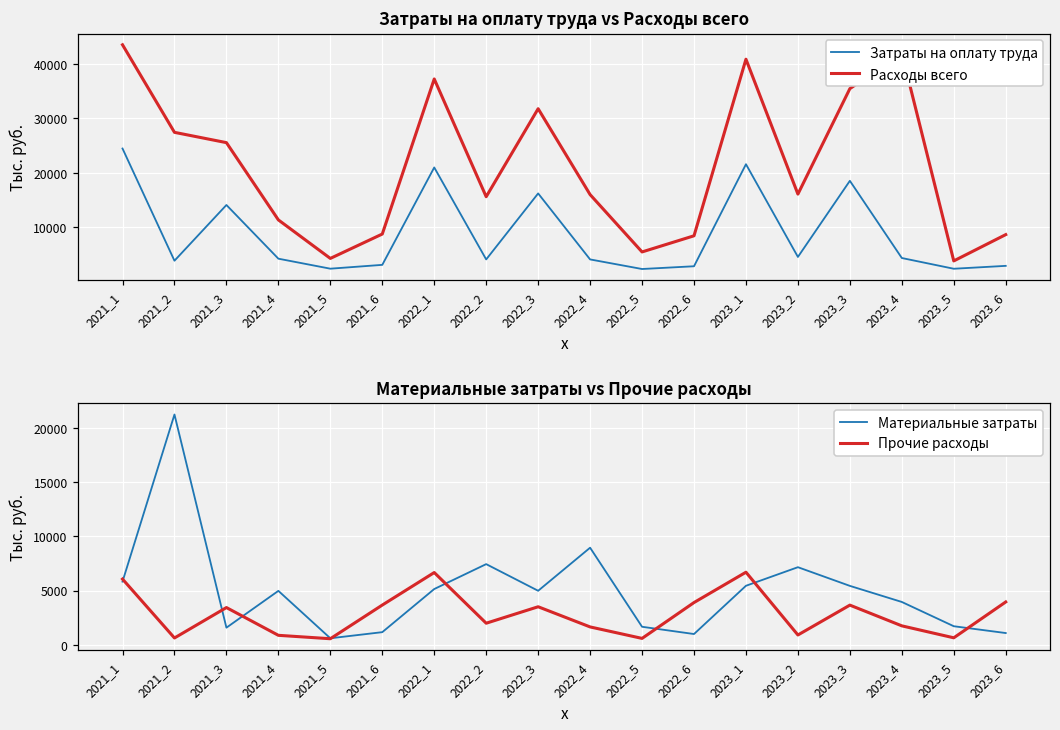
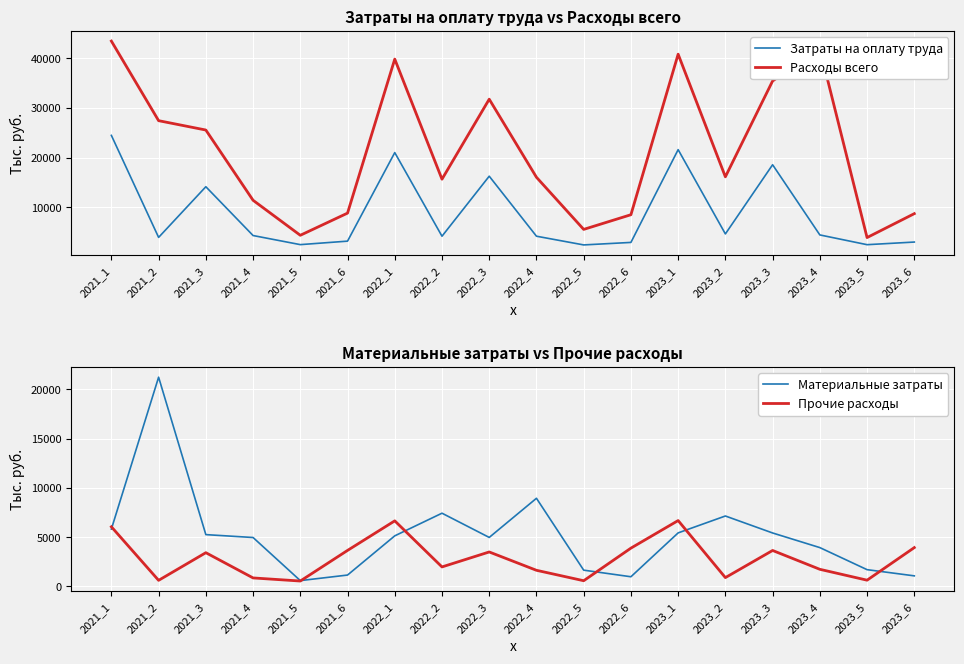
Затраты на оплату труда vs Расходы всего, Расходы всего, 2022_1: 37000 -> 40000
Материальные затраты vs Прочие расходы, Материальные затраты, 2021_3: 2000 -> 5000
